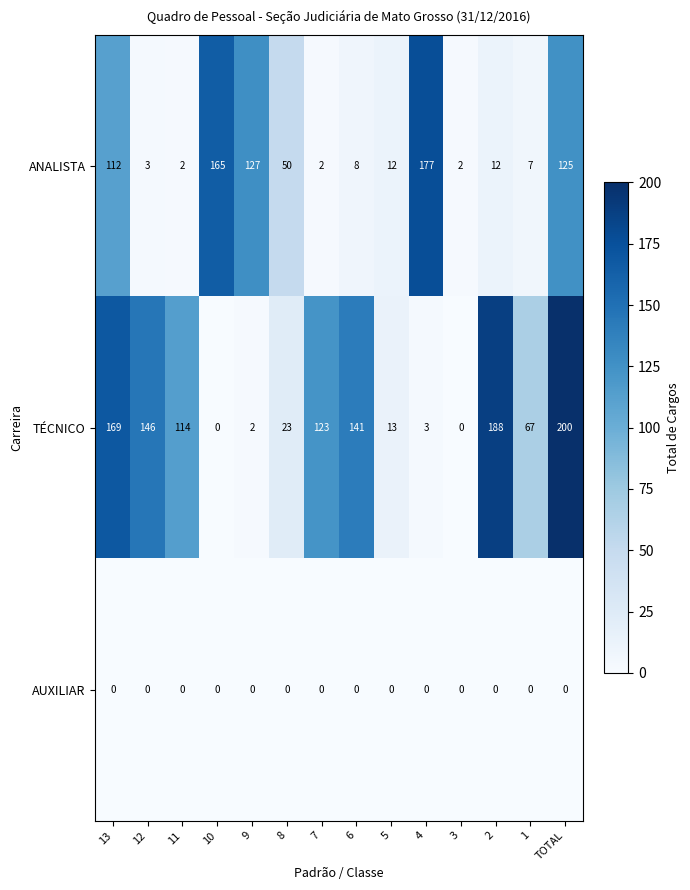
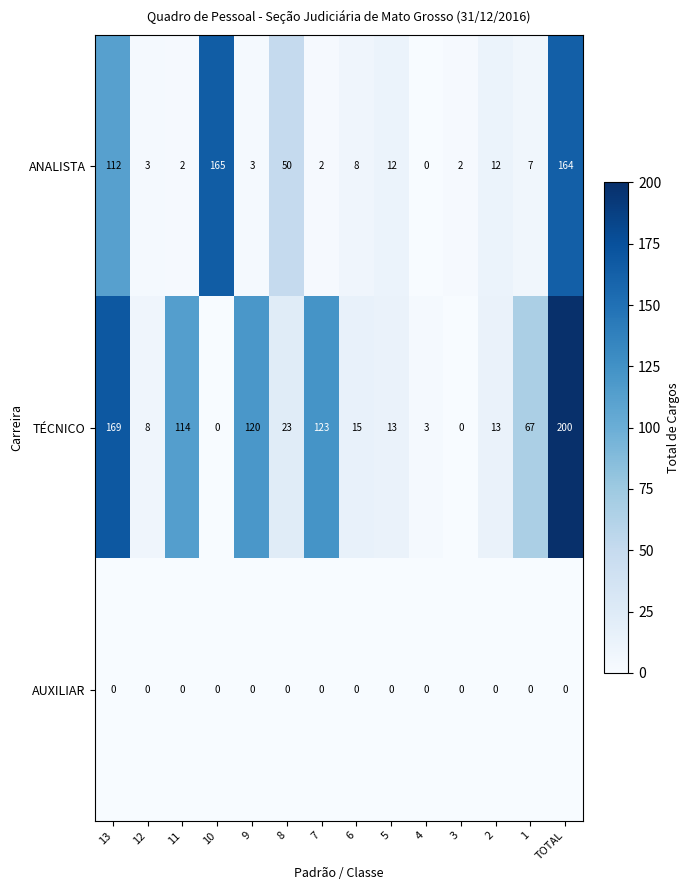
ANALISTA, 9: 127 -> 3
ANALISTA, 4: 177 -> 0
ANALISTA, TOTAL: 125 -> 164
TÉCNICO, 12: 146 -> 8
TÉCNICO, 9: 2 -> 120
TÉCNICO, 6: 141 -> 15
TÉCNICO, 2: 188 -> 13
